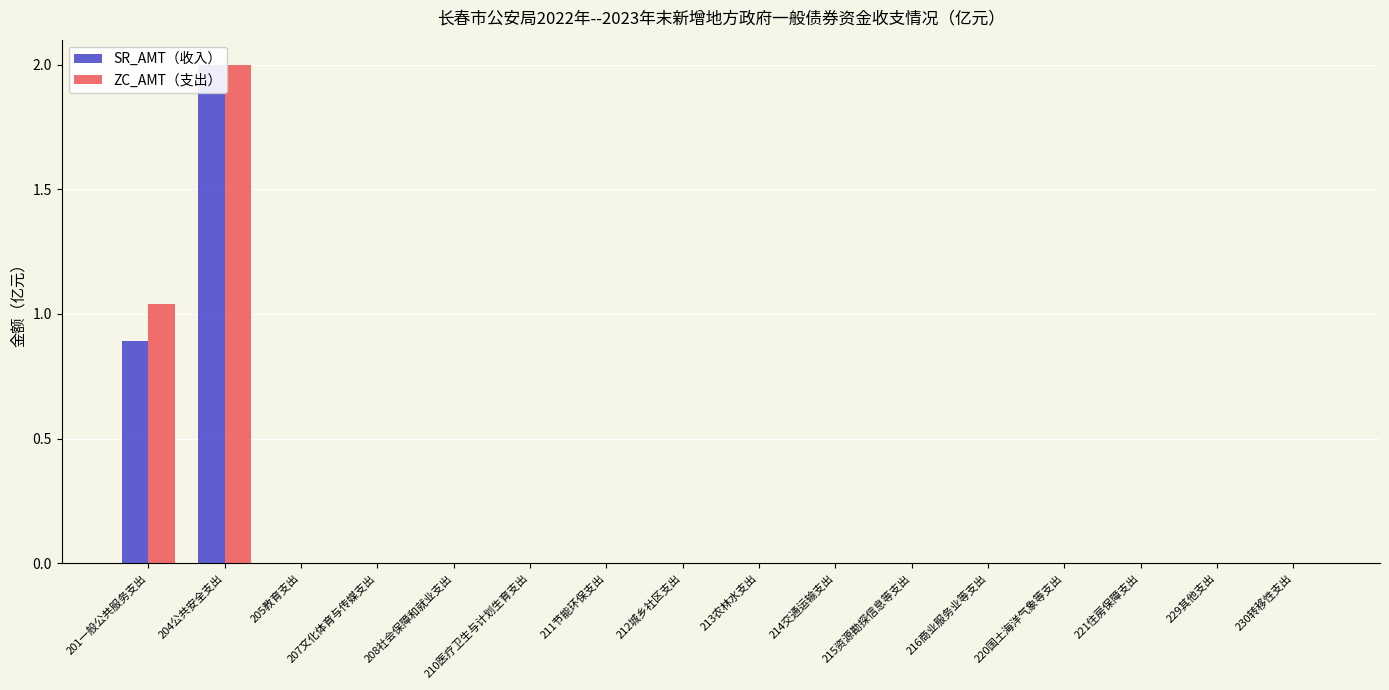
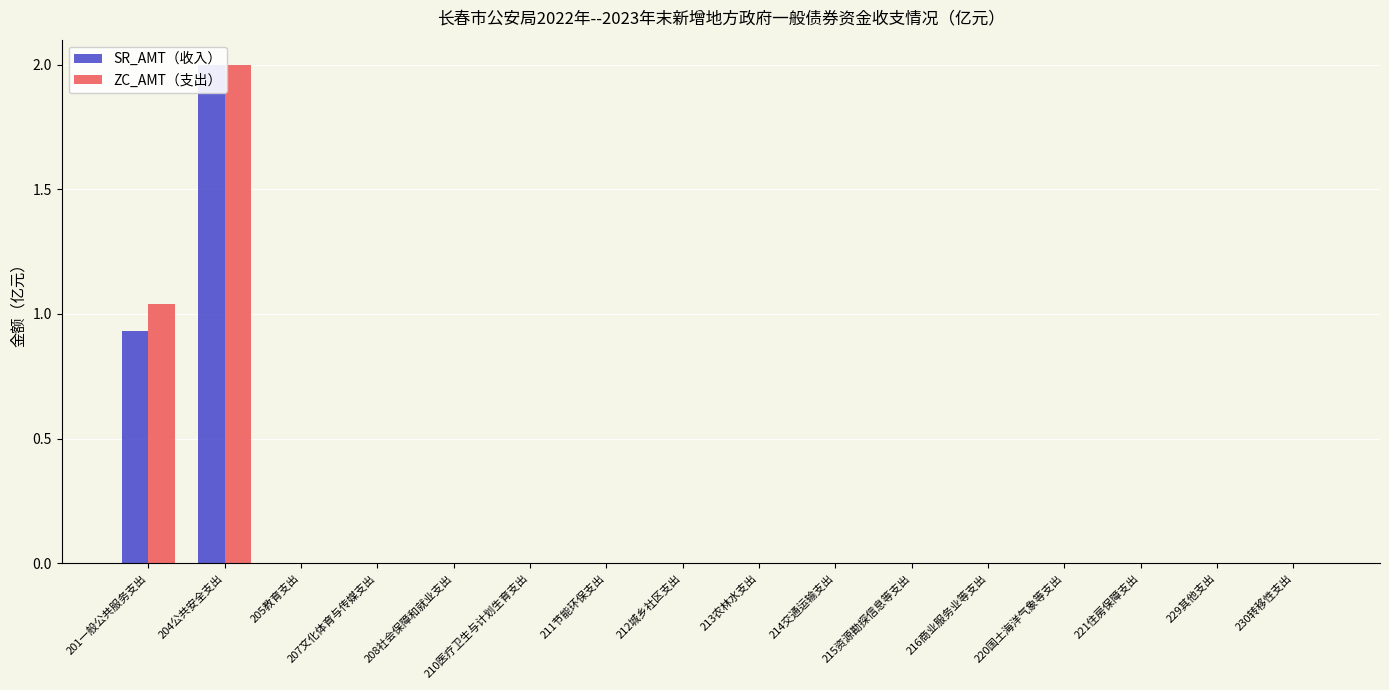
SR_AMT（收入）, 201一般公共服务支出: 0.89 -> 0.93
